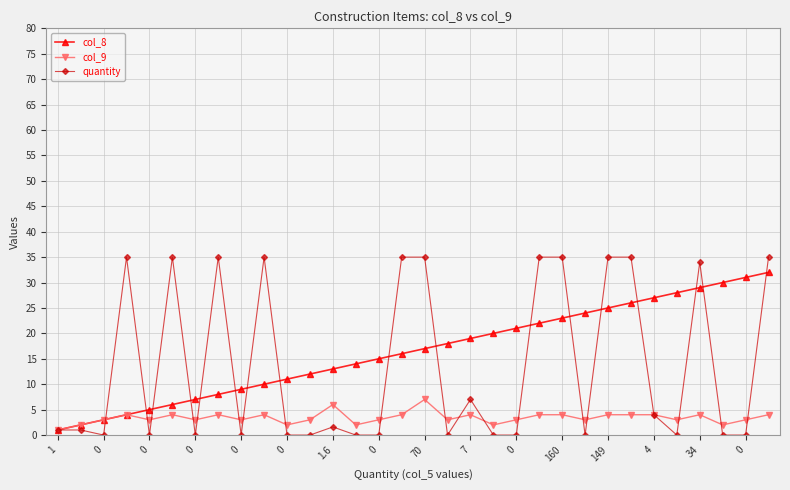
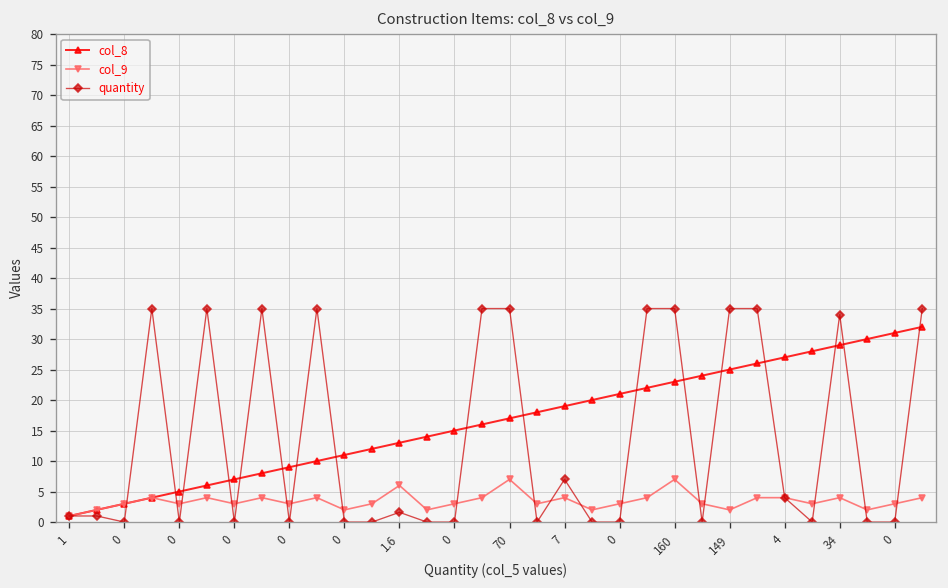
col_9, 160: 4 -> 7
col_9, 149: 4 -> 2
